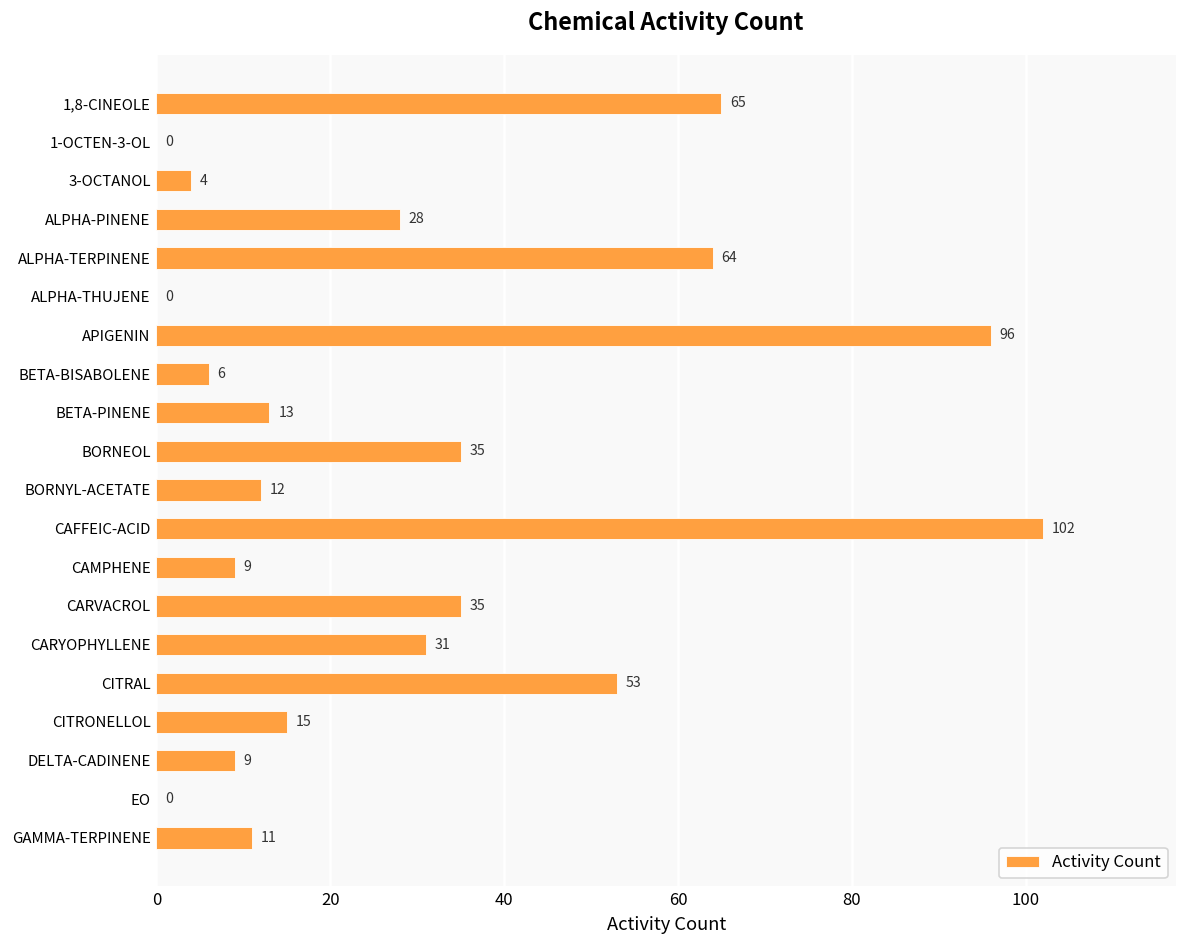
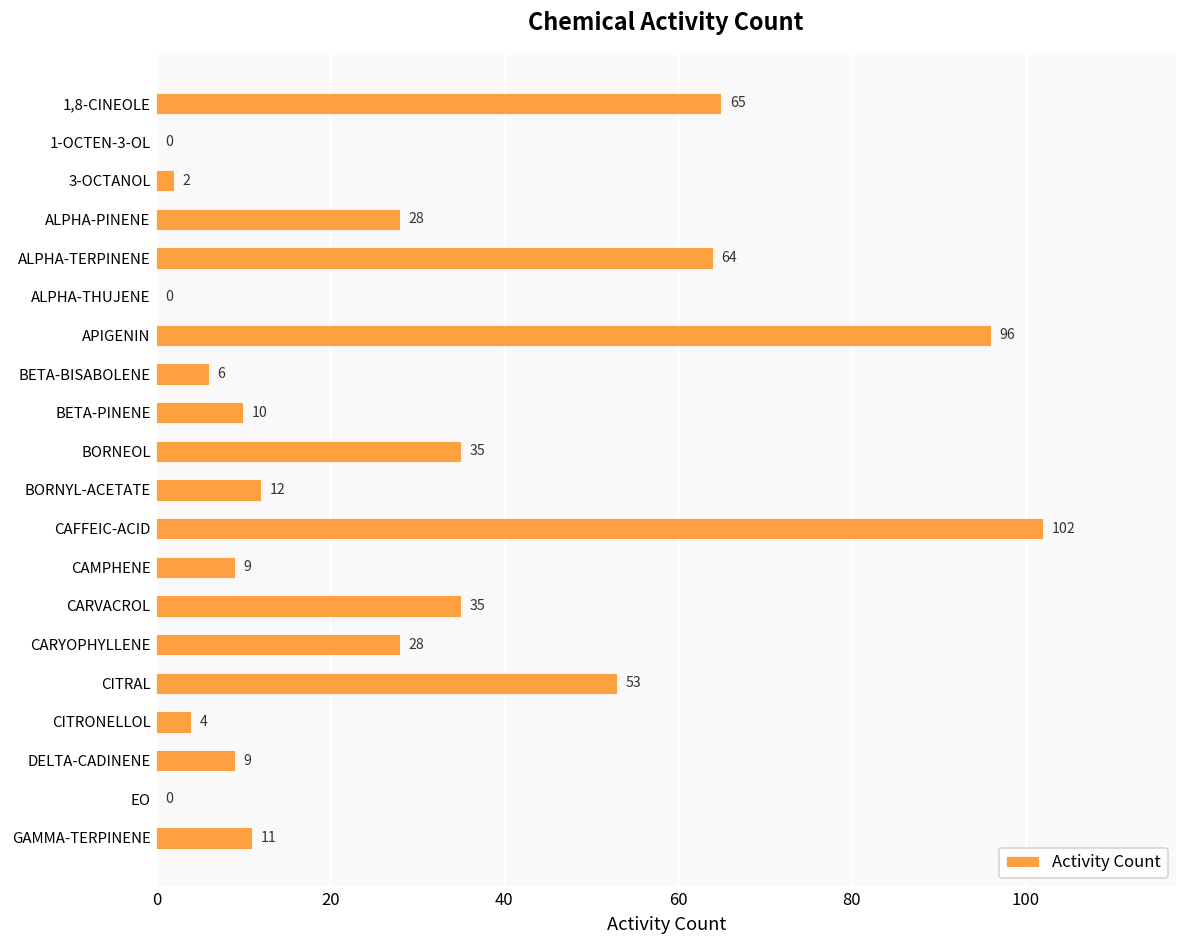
3-OCTANOL: 4 -> 2
BETA-PINENE: 13 -> 10
CARYOPHYLLENE: 31 -> 28
CITRONELLOL: 15 -> 4
